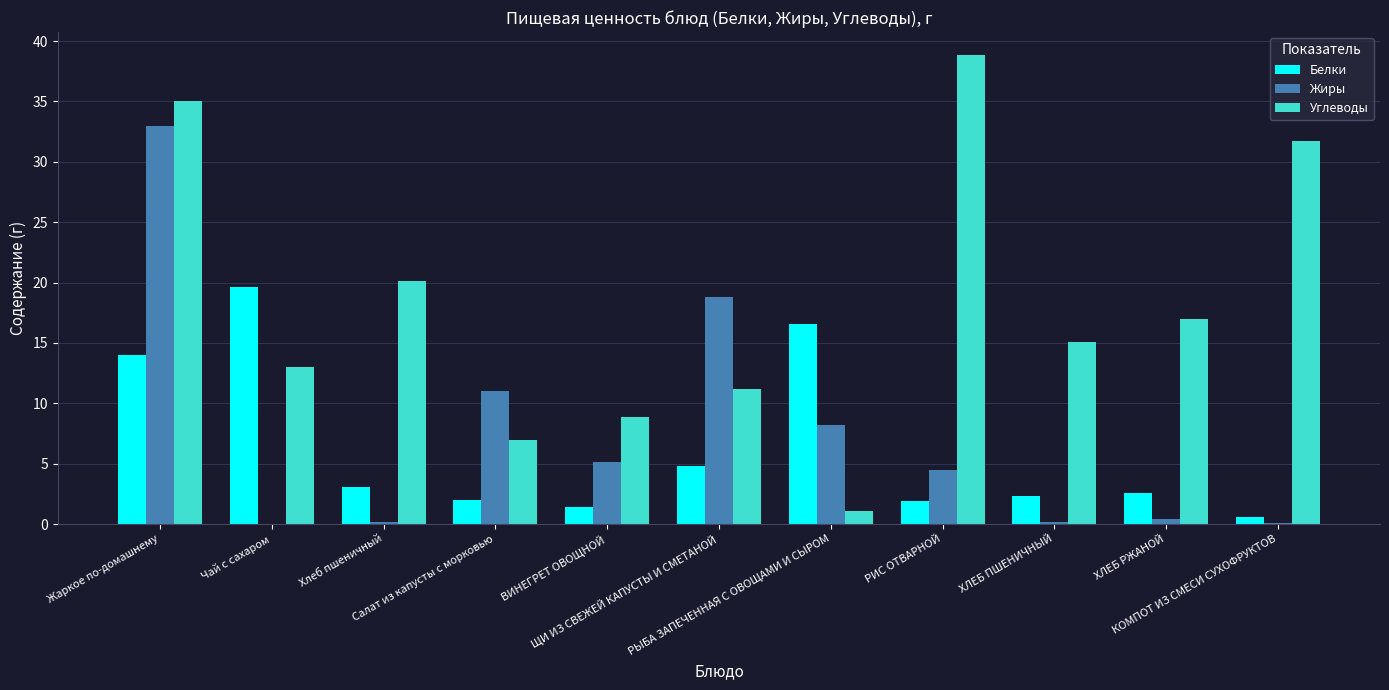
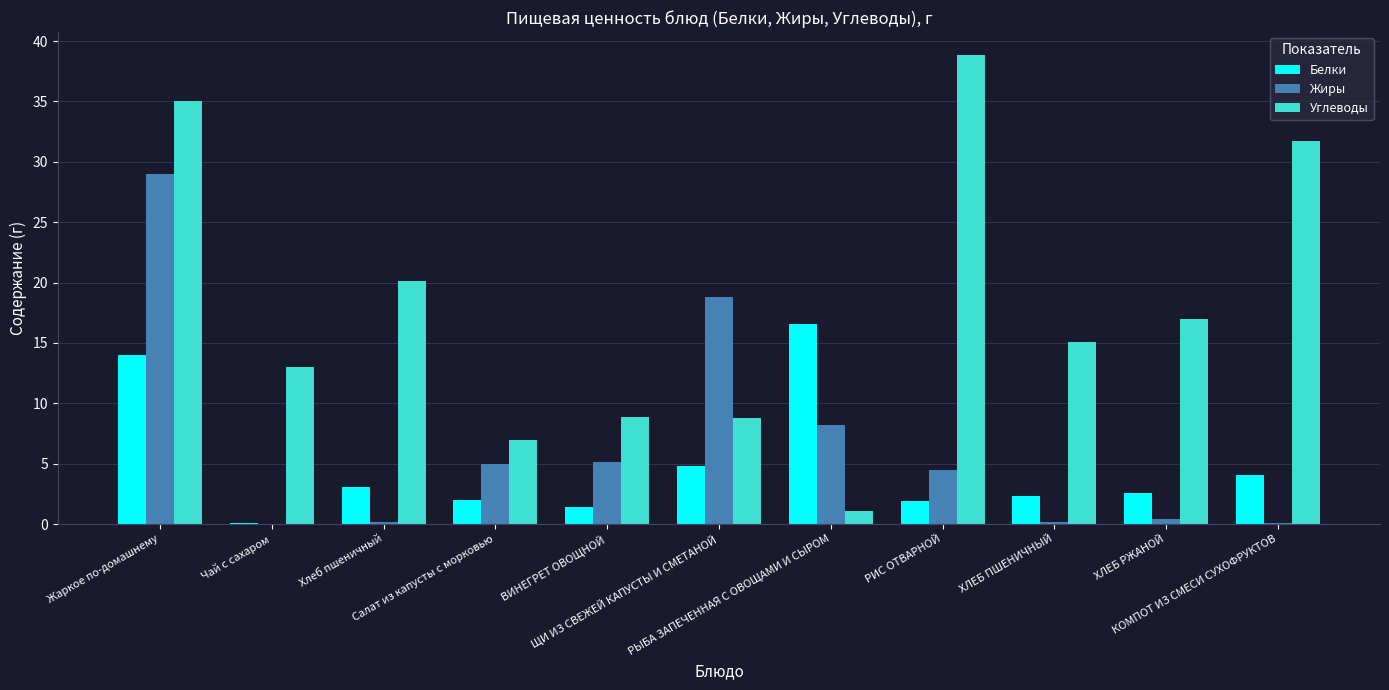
Жиры, Жаркое по-домашнему: 33 -> 29
Белки, Чай с сахаром: 19.6 -> 0.1
Жиры, Салат из капусты с морковью: 11 -> 5
Углеводы, ЩИ ИЗ СВЕЖЕЙ КАПУСТЫ И СМЕТАНОЙ: 11.2 -> 8.8
Белки, КОМПОТ ИЗ СМЕСИ СУХОФРУКТОВ: 0.6 -> 4.1
